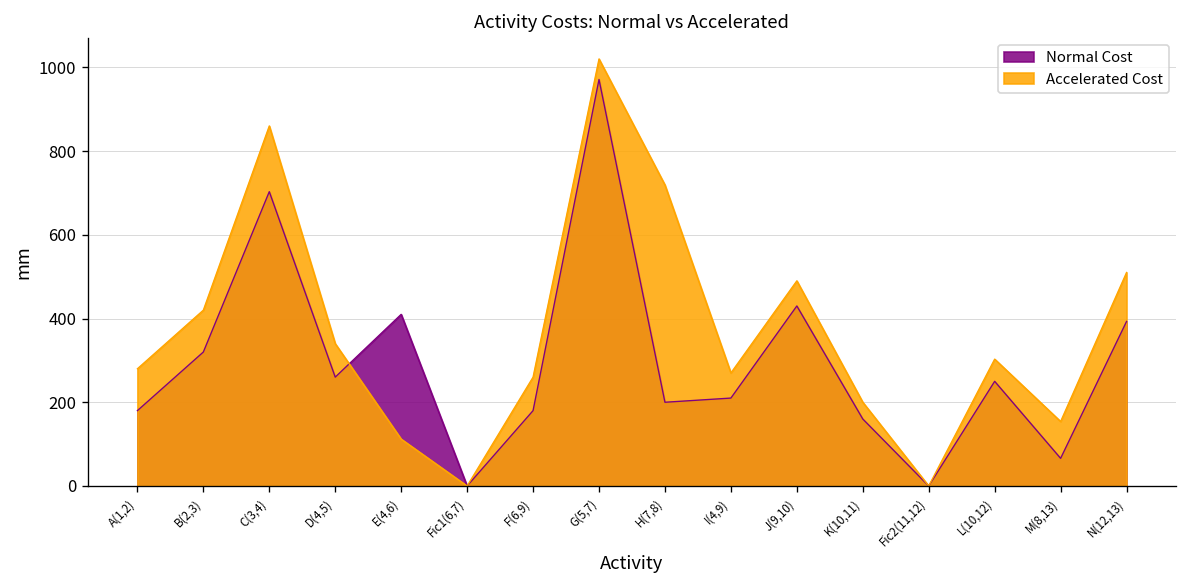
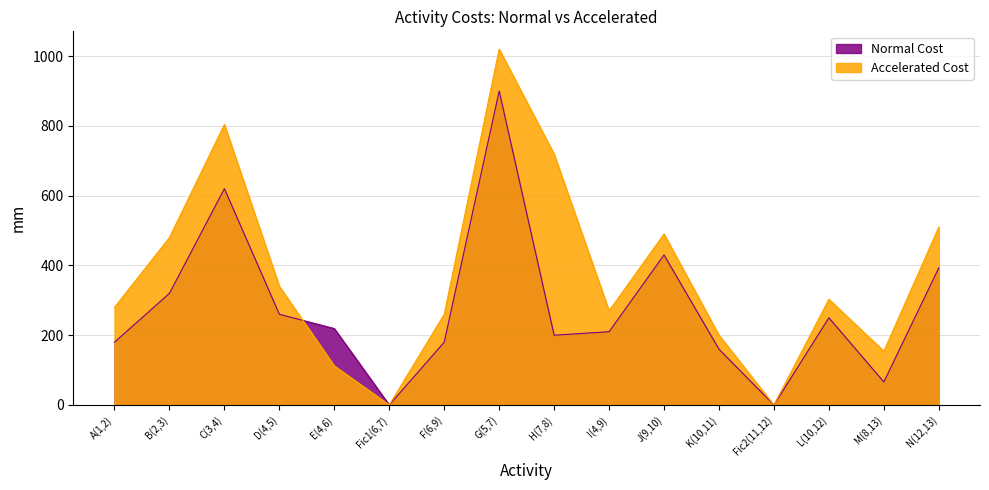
Accelerated Cost, B(2,3): 420 -> 480
Normal Cost, C(3,4): 700 -> 620
Accelerated Cost, C(3,4): 860 -> 800
Normal Cost, E(4,6): 410 -> 220
Normal Cost, G(5,7): 970 -> 900
